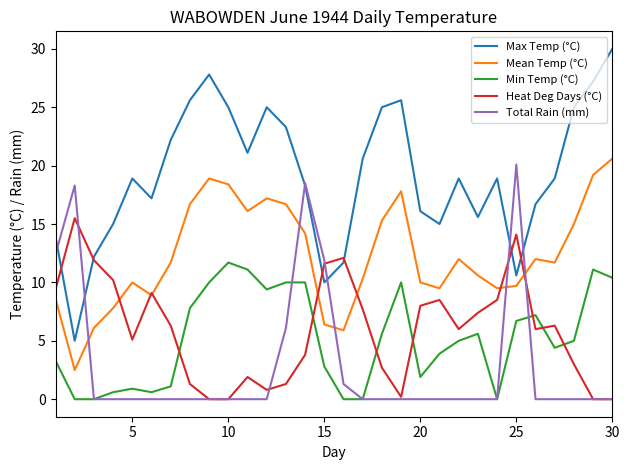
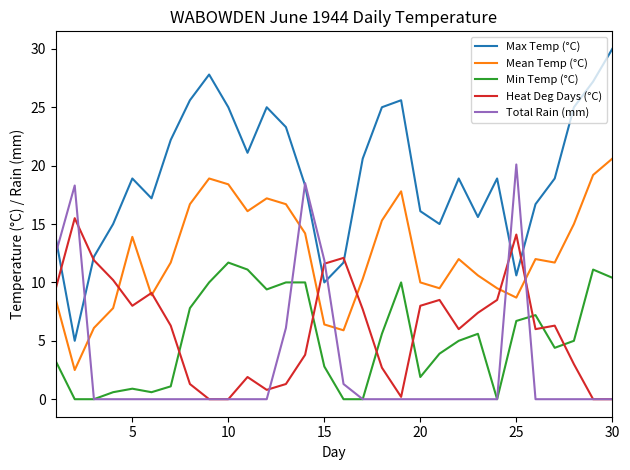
Mean Temp (°C), 5: 10.0 -> 13.9
Heat Deg Days (°C), 5: 5.1 -> 8.0
Mean Temp (°C), 25: 9.7 -> 8.7
